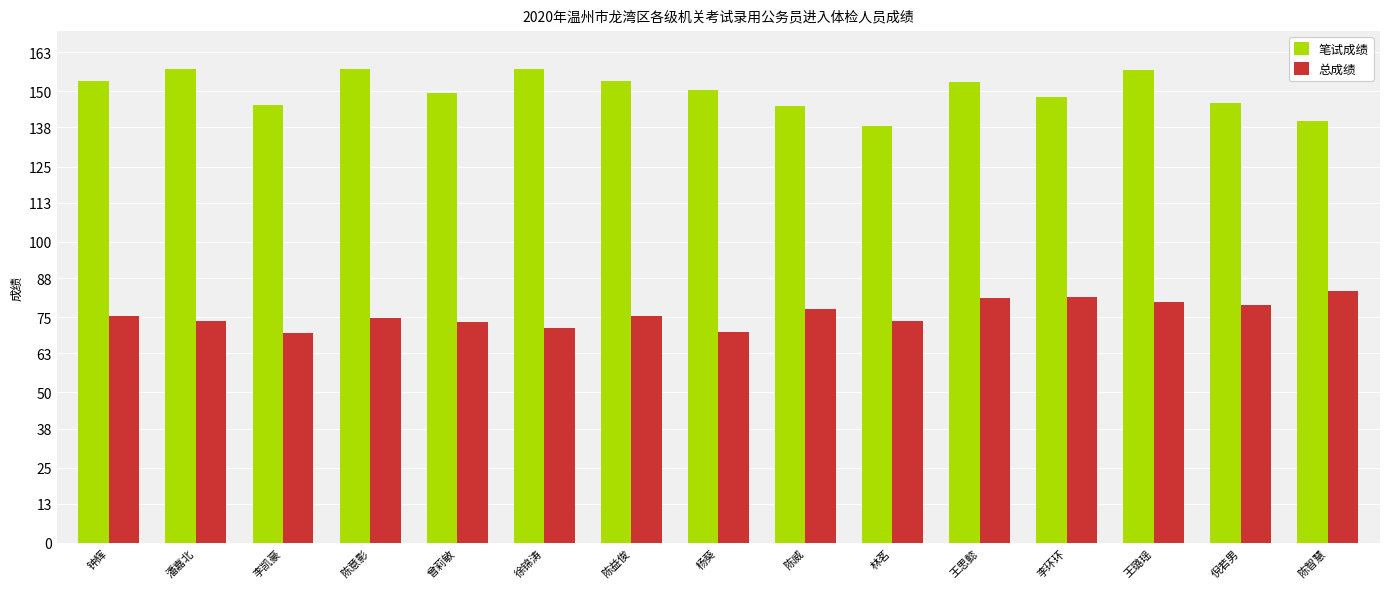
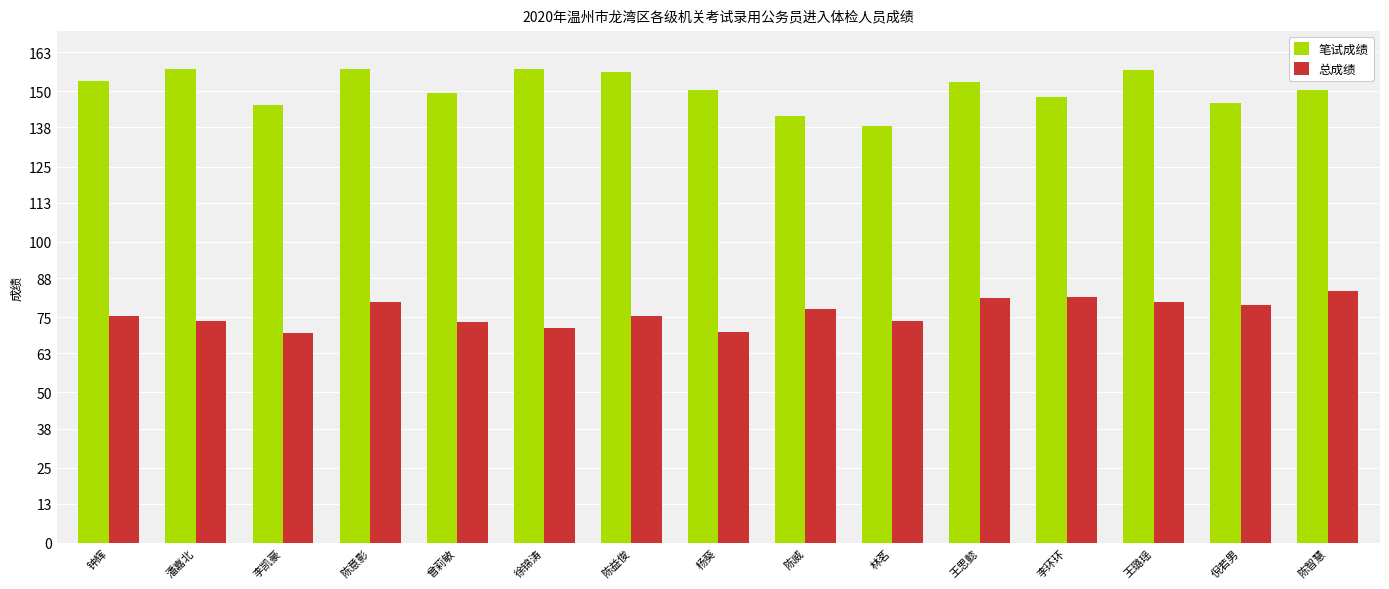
总成绩, 陈意影: 75 -> 80
笔试成绩, 陈益俊: 154 -> 156
笔试成绩, 陈威: 145 -> 142
笔试成绩, 陈智慧: 140 -> 151
